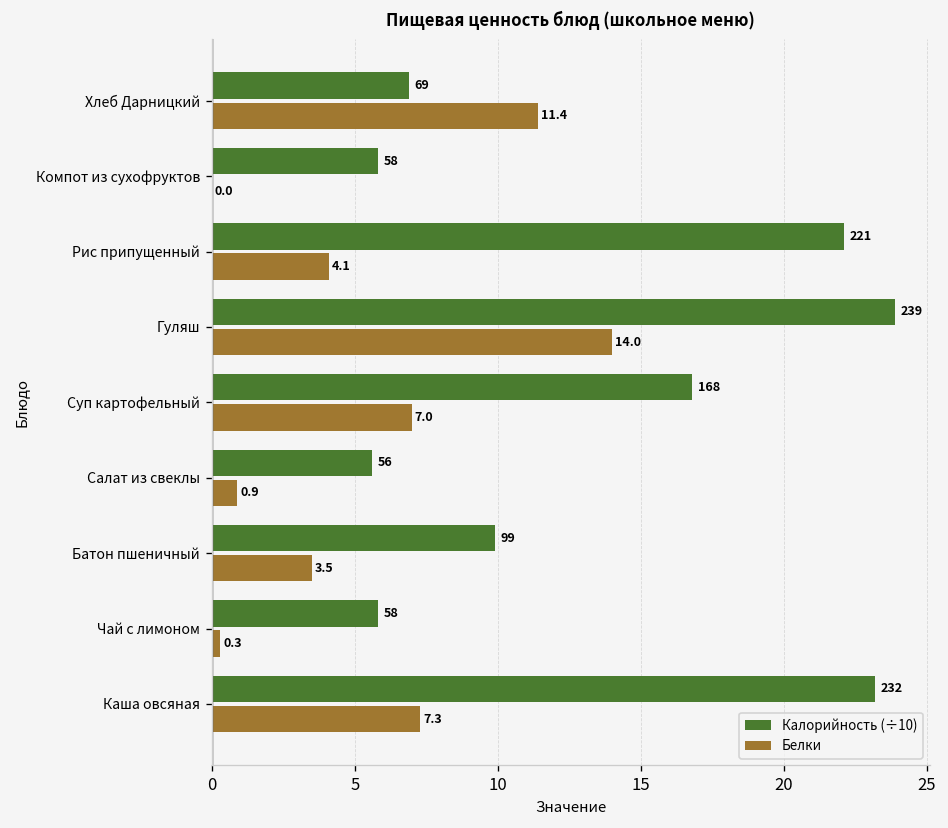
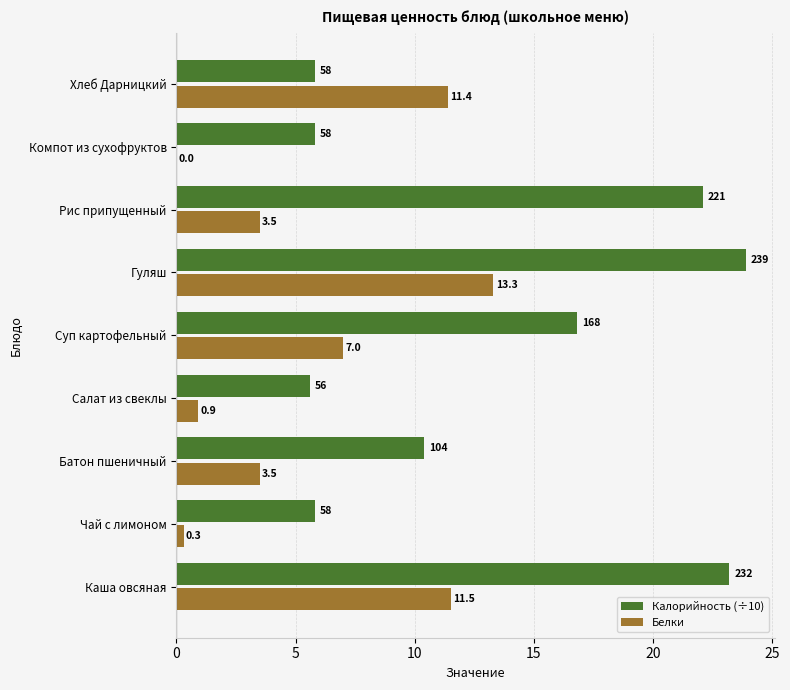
Калорийность (÷10), Хлеб Дарницкий: 69 -> 58
Белки, Рис припущенный: 4.1 -> 3.5
Белки, Гуляш: 14.0 -> 13.3
Калорийность (÷10), Батон пшеничный: 99 -> 104
Белки, Каша овсяная: 7.3 -> 11.5
